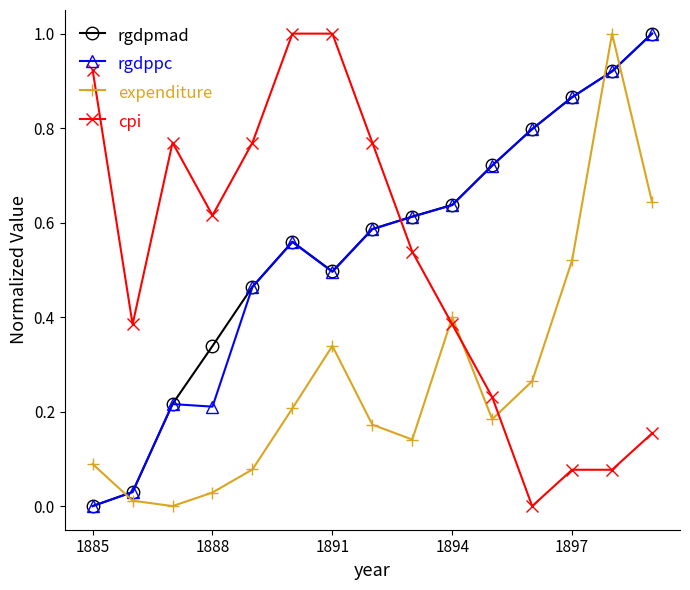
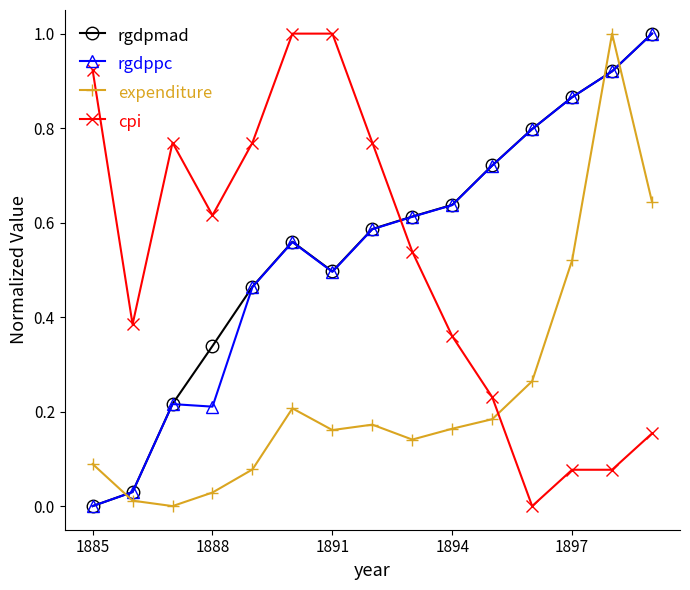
expenditure, 1891: 0.34 -> 0.16
expenditure, 1894: 0.40 -> 0.16
cpi, 1894: 0.38 -> 0.36
